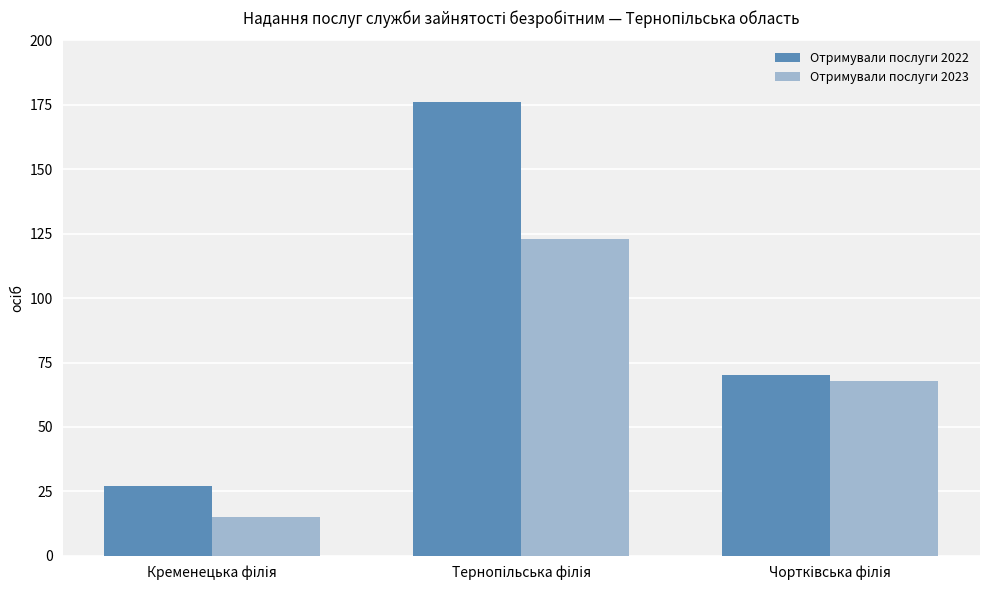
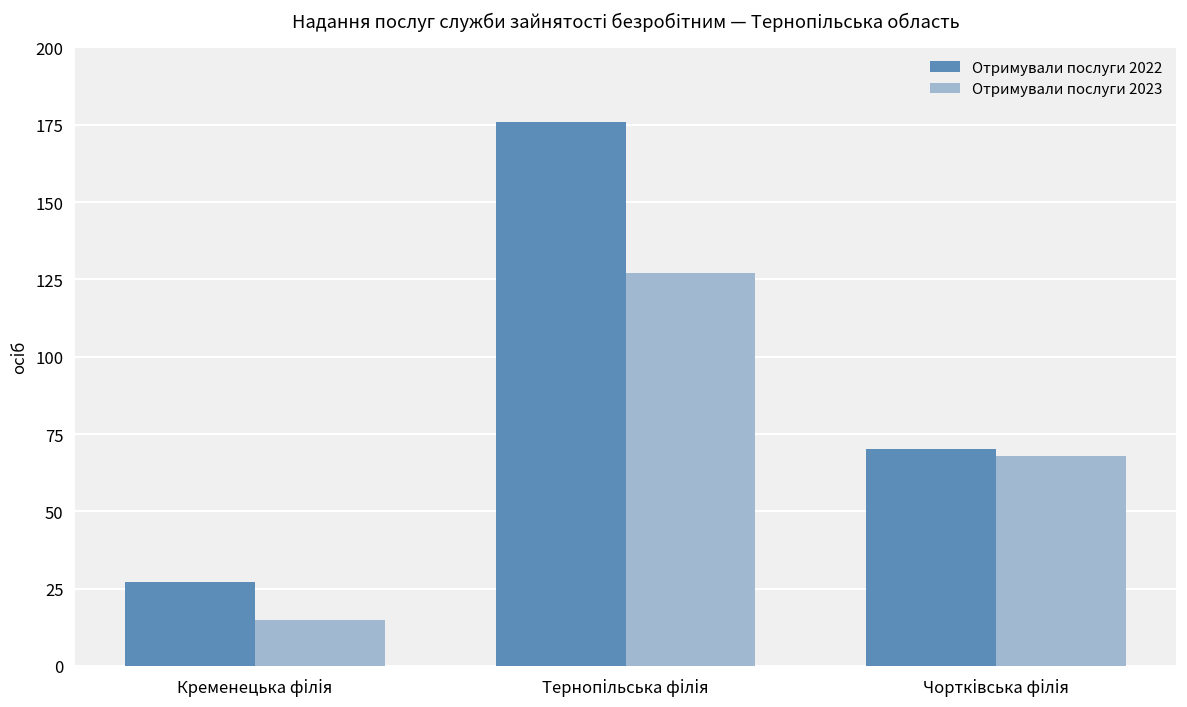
Отримували послуги 2023, Тернопільська філія: 123 -> 127
